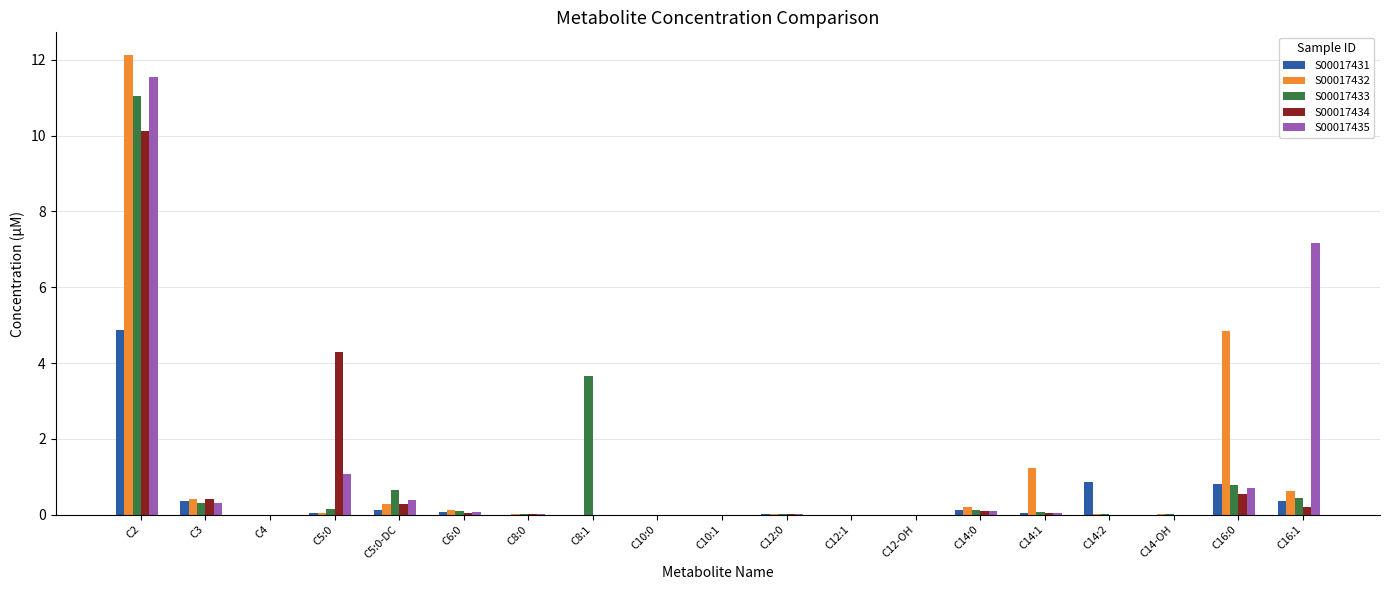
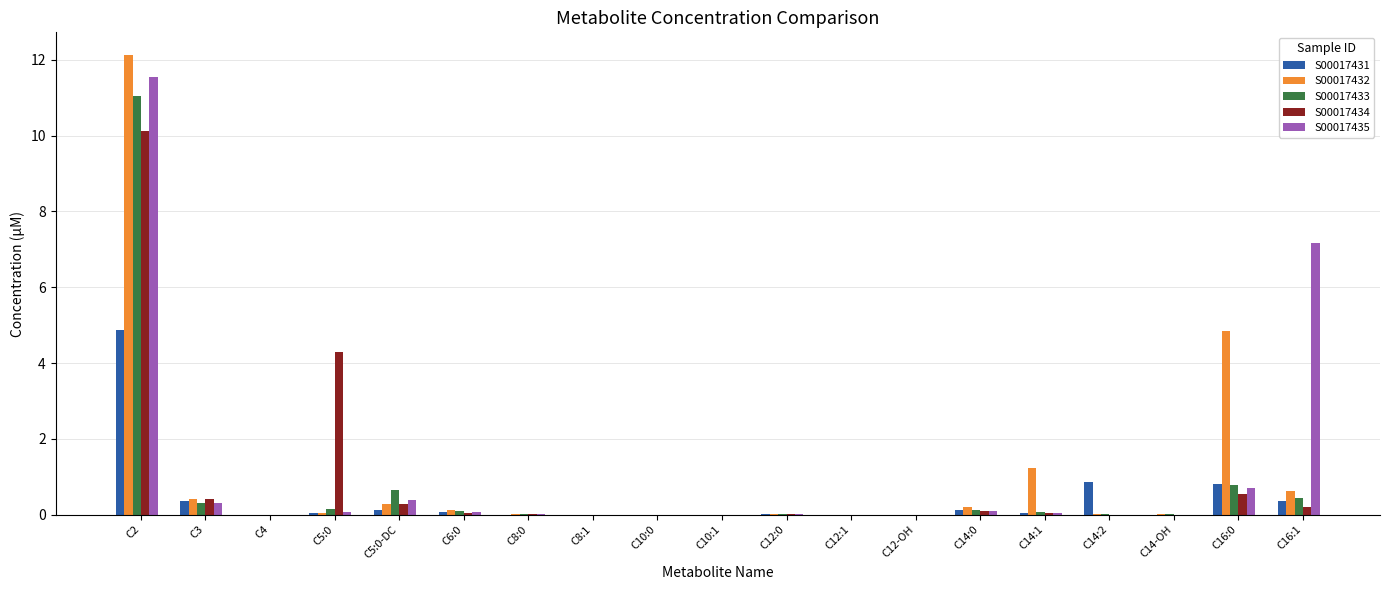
S00017435, C5:0: 1.1 -> 0.1
S00017433, C8:1: 3.6 -> 0.0
